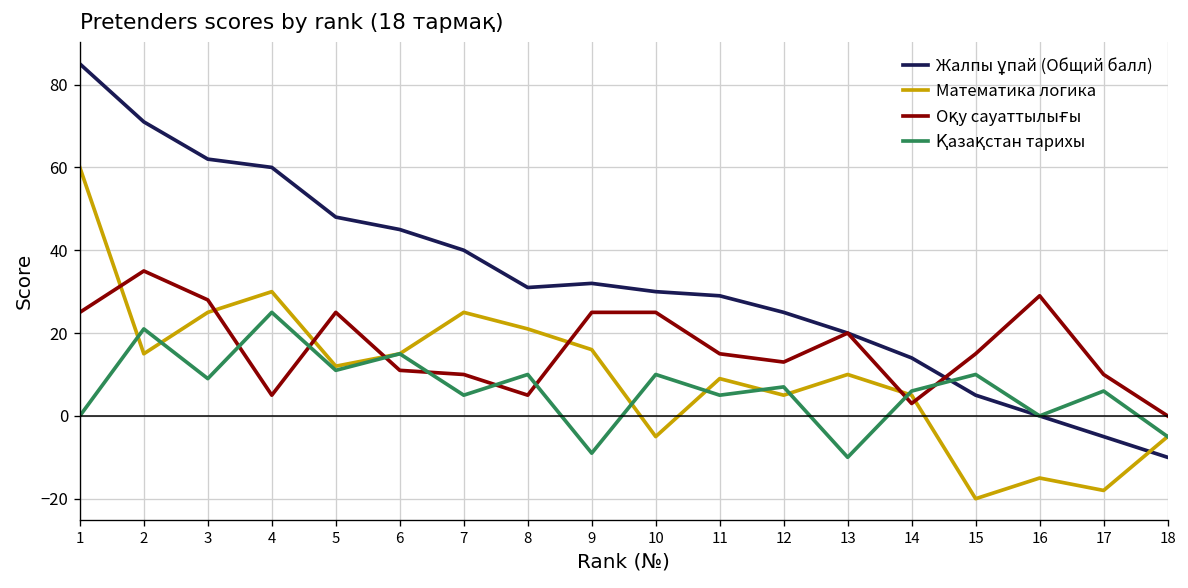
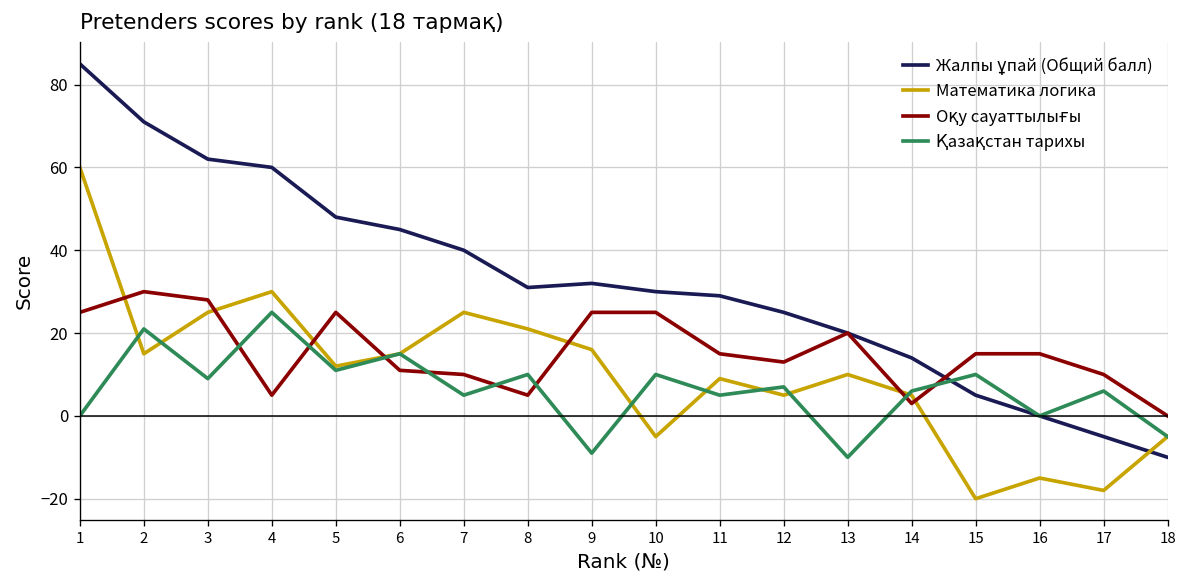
Оқу сауаттылығы, 2: 35 -> 30
Оқу сауаттылығы, 16: 29 -> 15
